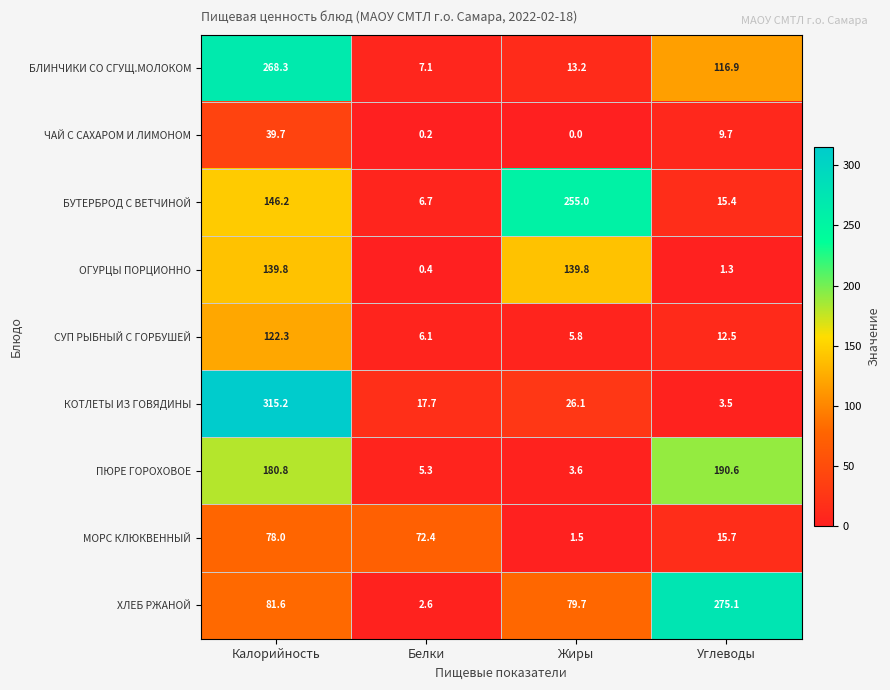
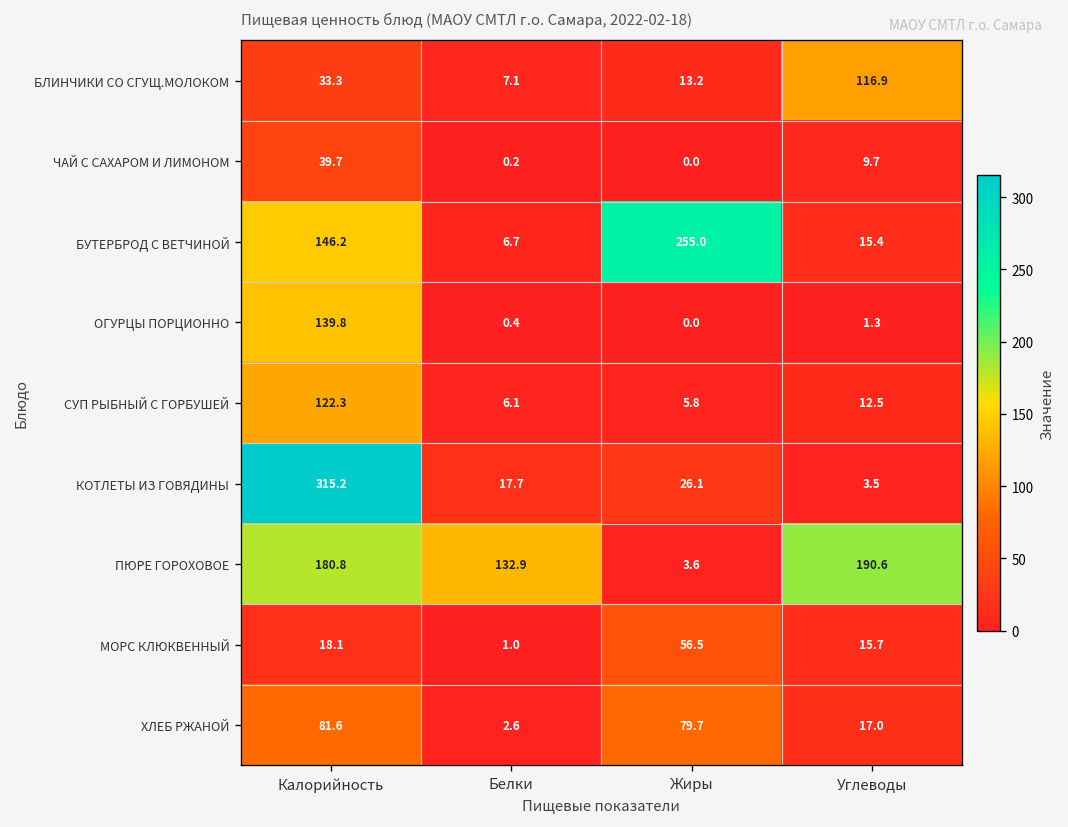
БЛИНЧИКИ СО СГУЩ.МОЛОКОМ, Калорийность: 268.3 -> 33.3
ОГУРЦЫ ПОРЦИОННО, Жиры: 139.8 -> 0.0
ПЮРЕ ГОРОХОВОЕ, Белки: 5.3 -> 132.9
МОРС КЛЮКВЕННЫЙ, Калорийность: 78.0 -> 18.1
МОРС КЛЮКВЕННЫЙ, Белки: 72.4 -> 1.0
МОРС КЛЮКВЕННЫЙ, Жиры: 1.5 -> 56.5
ХЛЕБ РЖАНОЙ, Углеводы: 275.1 -> 17.0
